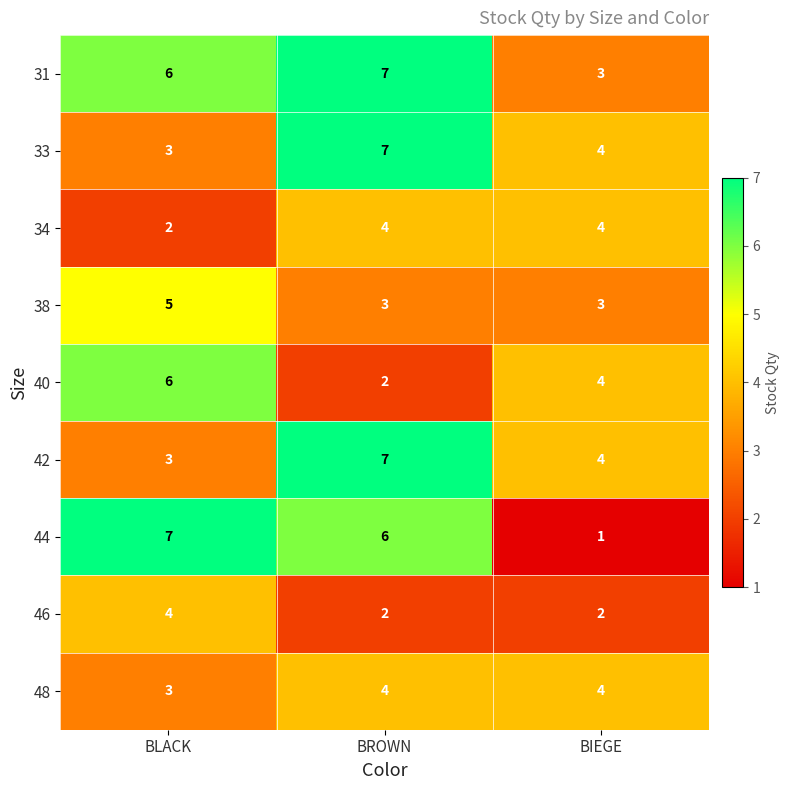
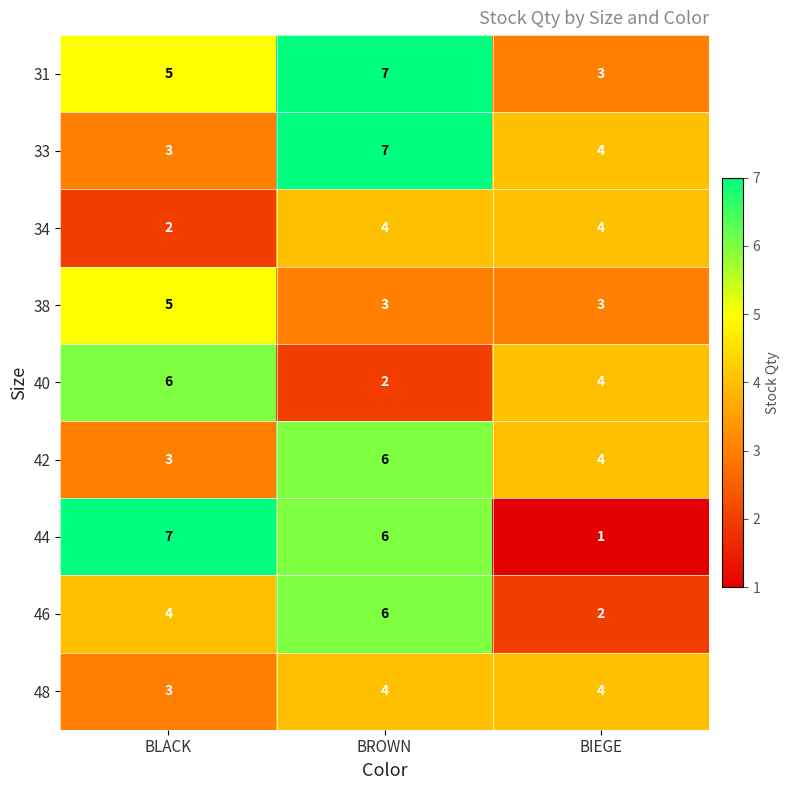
31, BLACK: 6 -> 5
42, BROWN: 7 -> 6
46, BROWN: 2 -> 6
